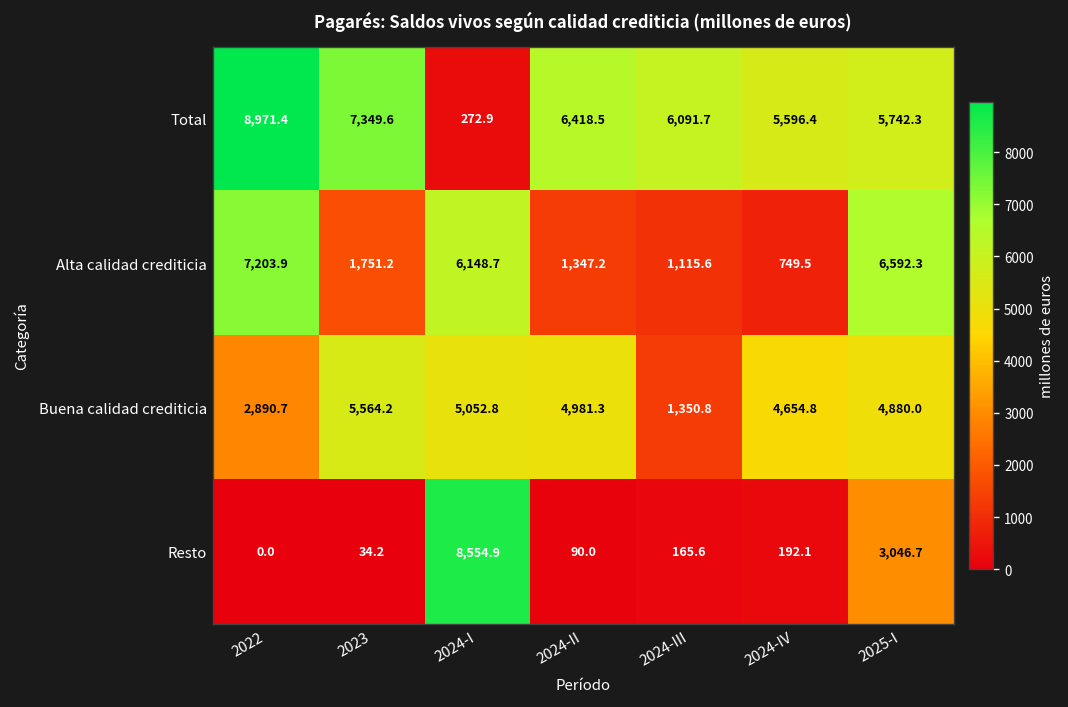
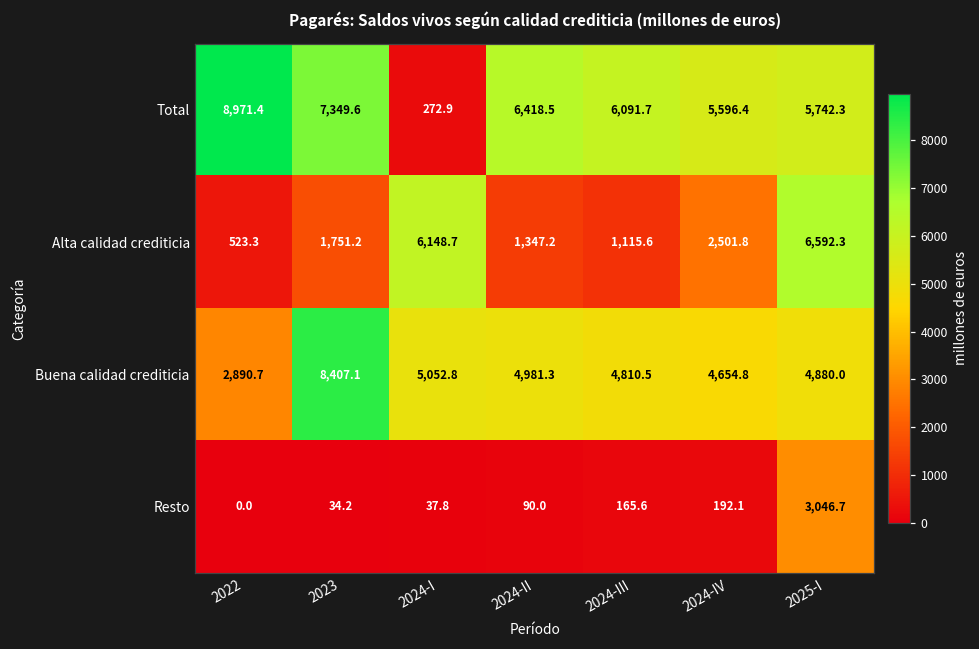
Alta calidad crediticia, 2022: 7,203.9 -> 523.3
Alta calidad crediticia, 2024-IV: 749.5 -> 2,501.8
Buena calidad crediticia, 2023: 5,564.2 -> 8,407.1
Buena calidad crediticia, 2024-III: 1,350.8 -> 4,810.5
Resto, 2024-I: 8,554.9 -> 37.8
